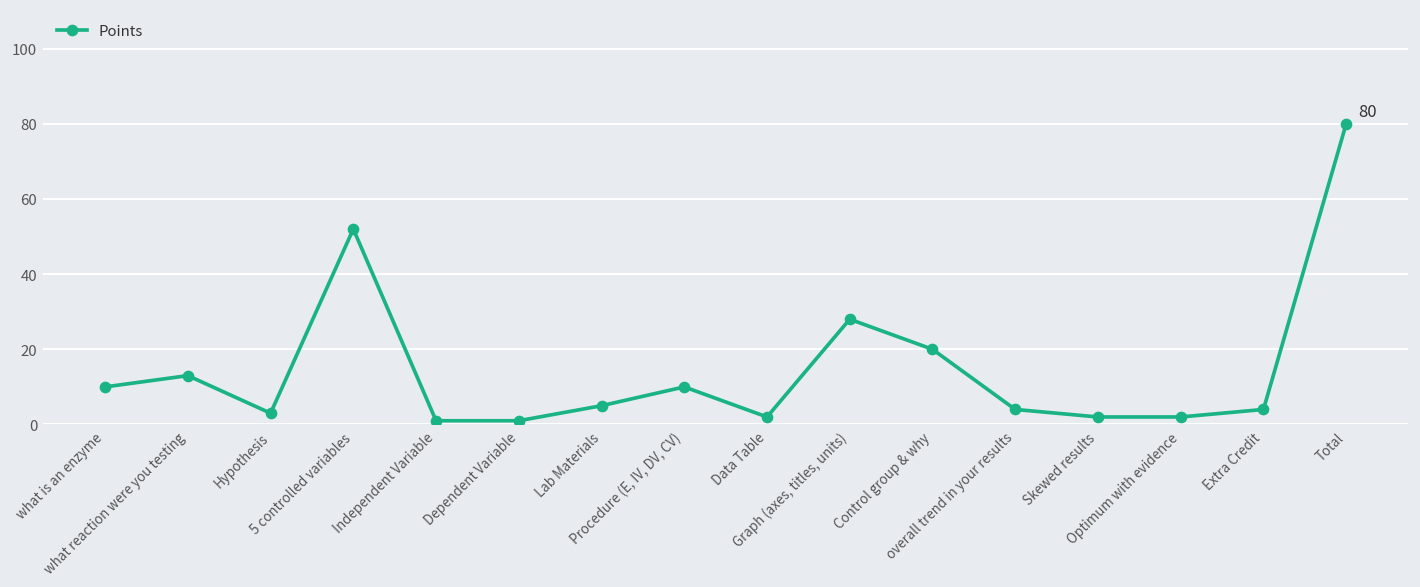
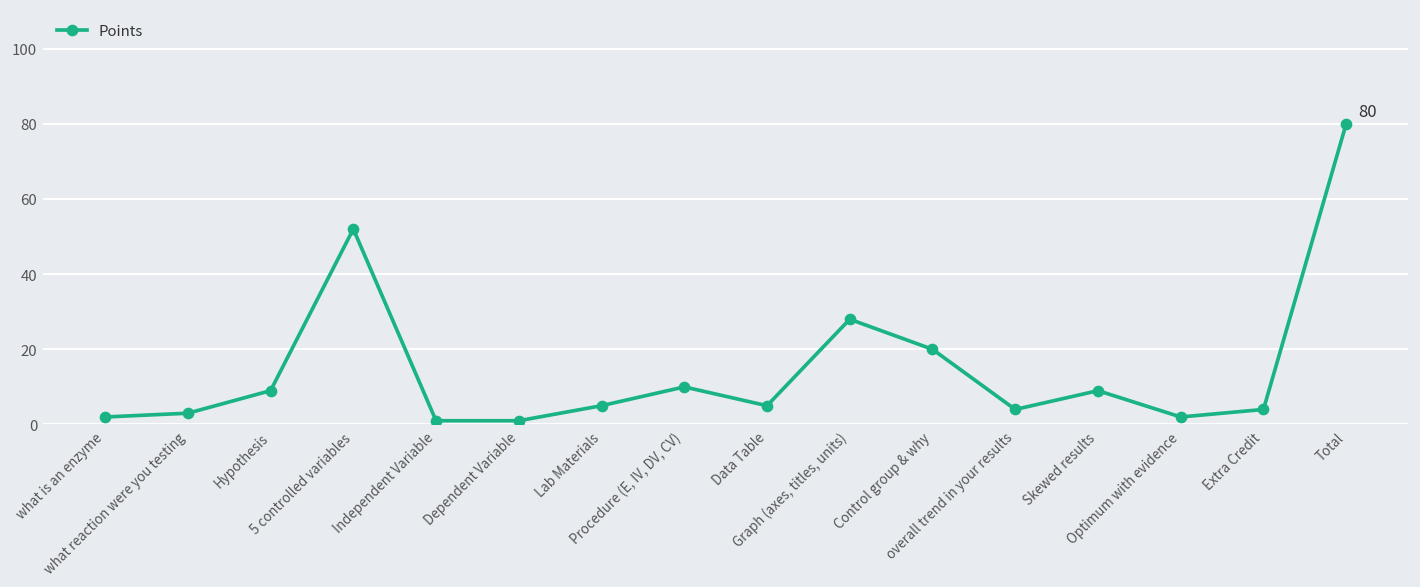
what is an enzyme: 10 -> 2
what reaction were you testing: 13 -> 3
Hypothesis: 3 -> 9
Data Table: 2 -> 5
Skewed results: 2 -> 9
